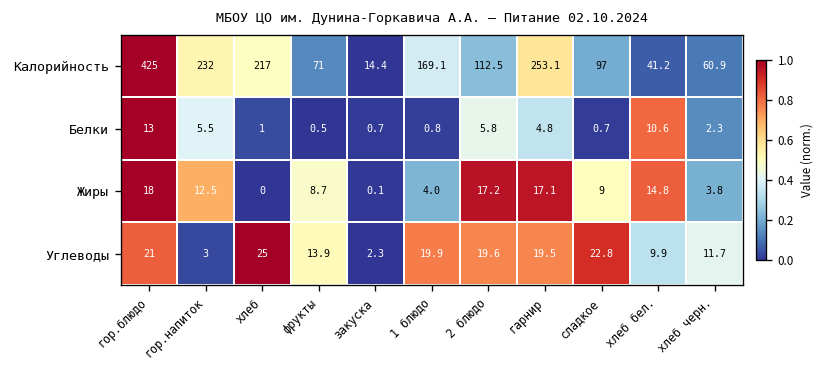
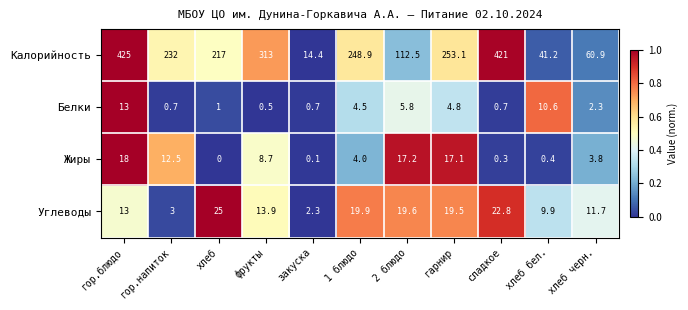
Калорийность, фрукты: 71 -> 313
Калорийность, 1 блюдо: 169.1 -> 248.9
Калорийность, сладкое: 97 -> 421
Белки, гор.напиток: 5.5 -> 0.7
Белки, 1 блюдо: 0.8 -> 4.5
Жиры, сладкое: 9 -> 0.3
Жиры, хлеб бел.: 14.8 -> 0.4
Углеводы, гор.блюдо: 21 -> 13
